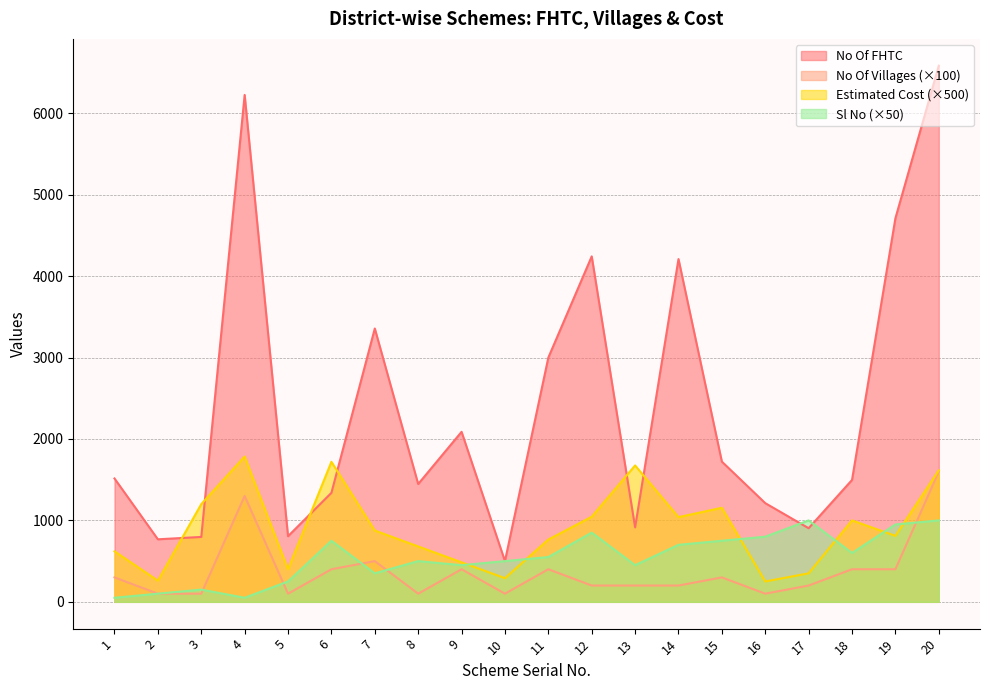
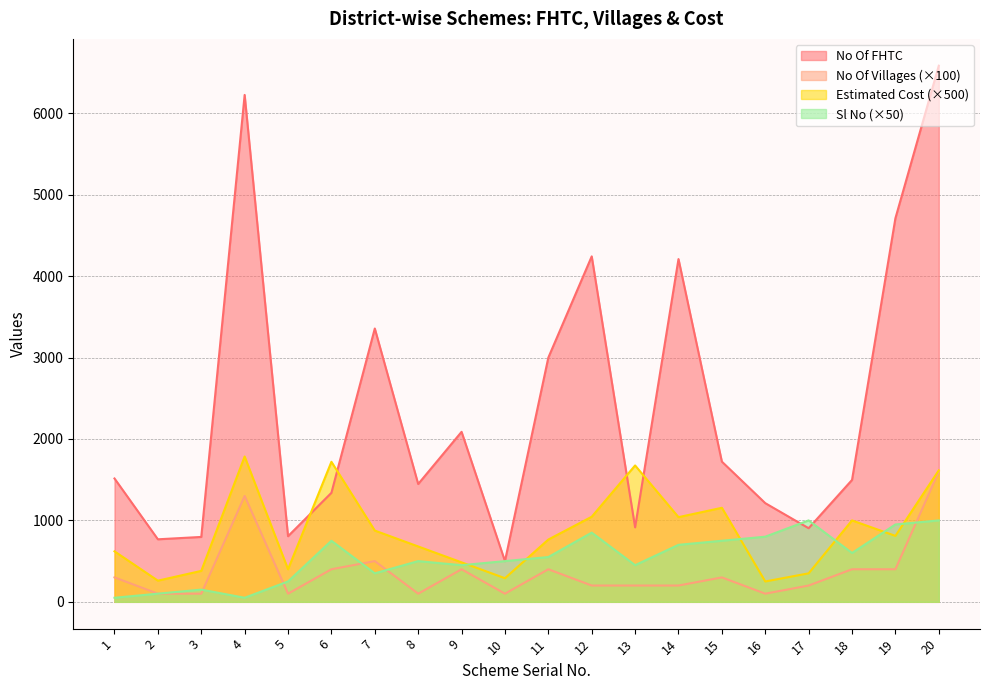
Estimated Cost (×500), 3: 1200 -> 400
